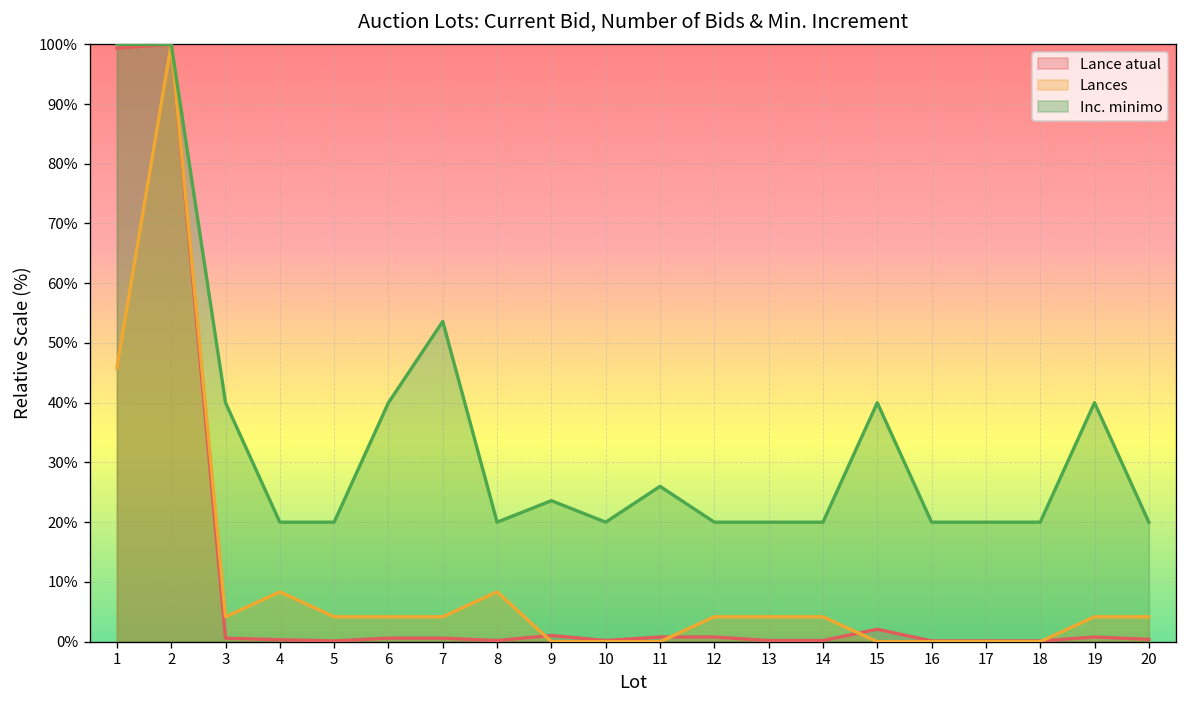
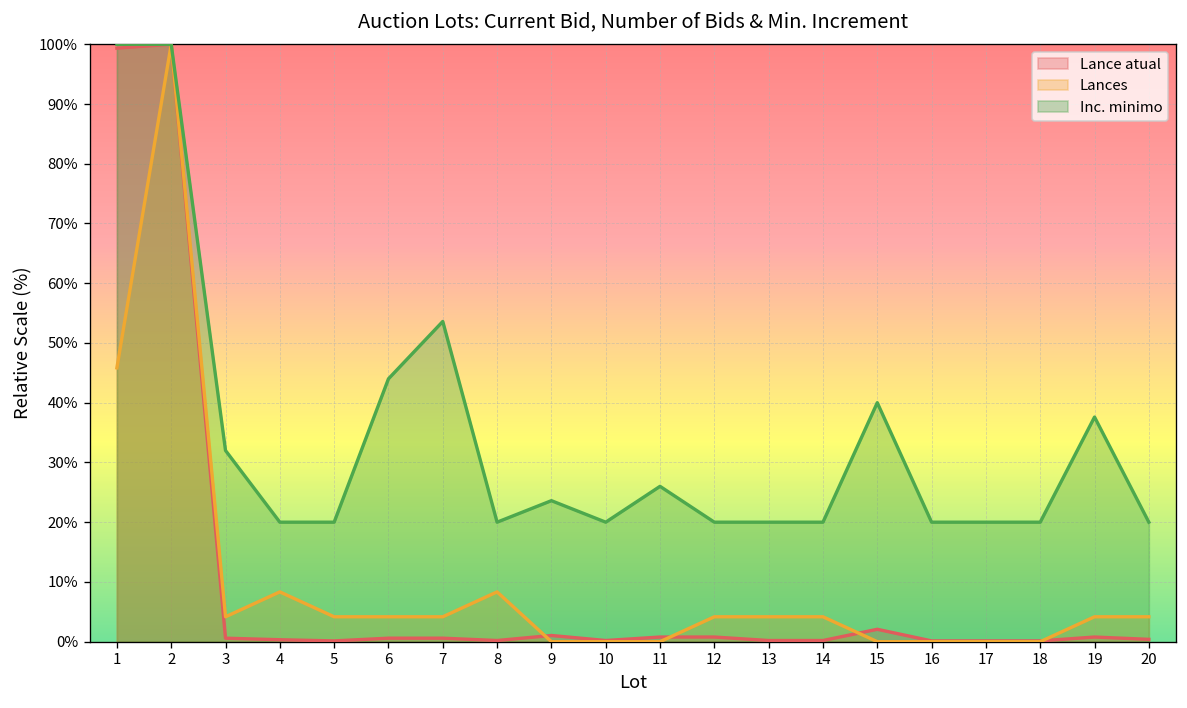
Inc. minimo, 3: 40% -> 32%
Inc. minimo, 6: 40% -> 44%
Inc. minimo, 19: 40% -> 38%
